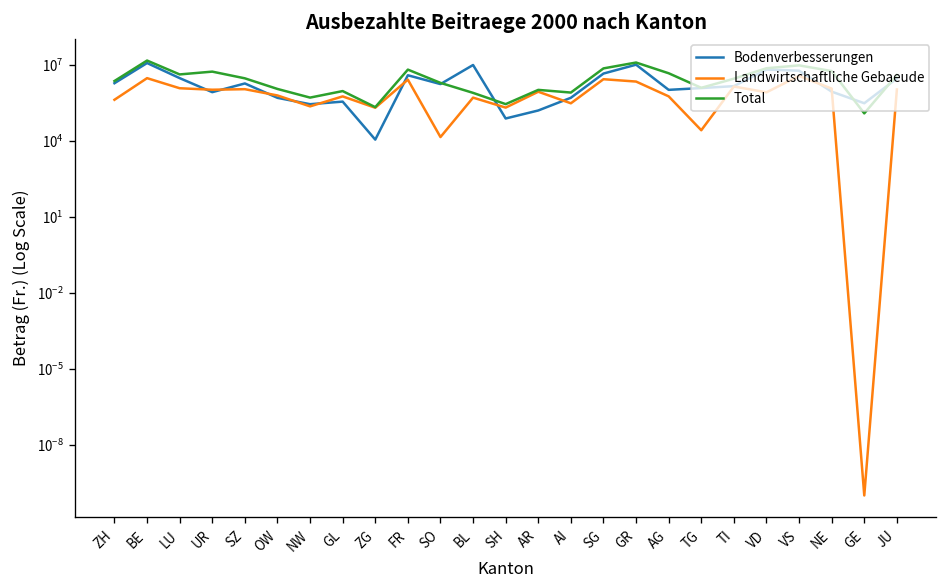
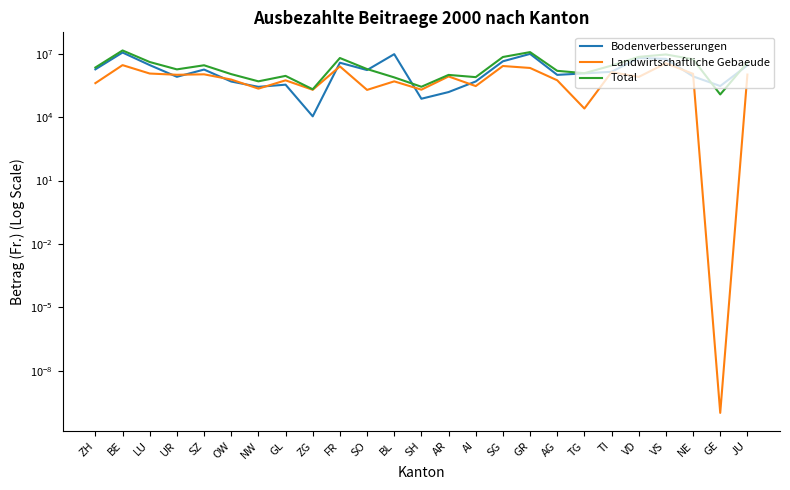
Total, UR: 5000000 -> 2000000
Landwirtschaftliche Gebaeude, SO: 10000 -> 200000
Total, AG: 5000000 -> 2000000
